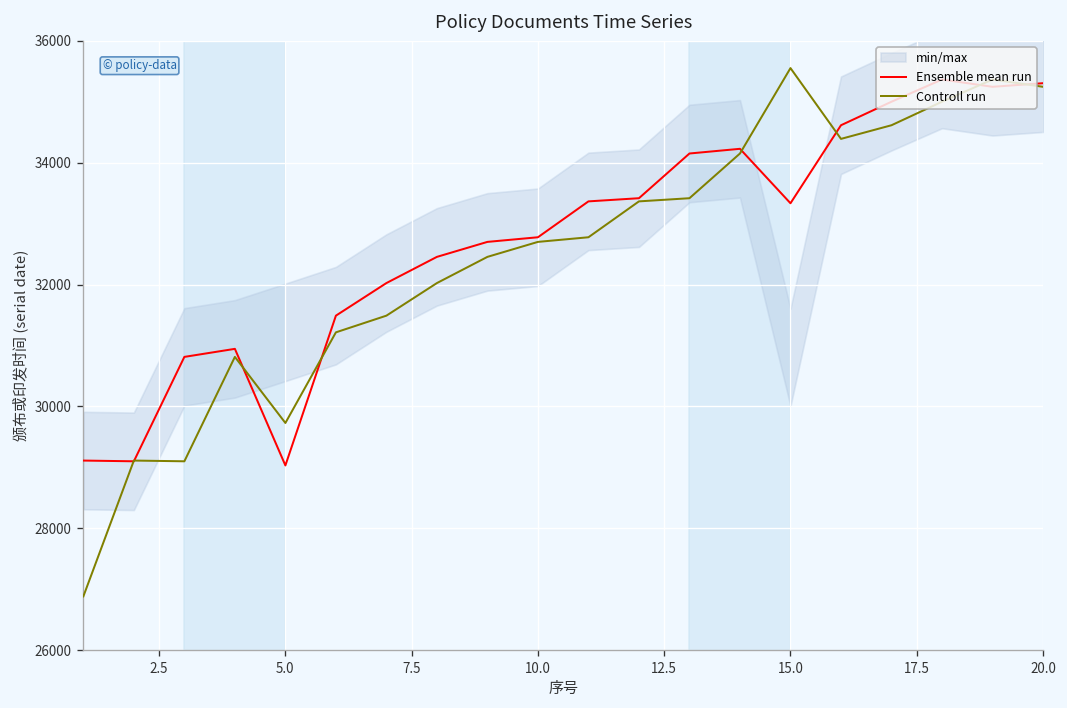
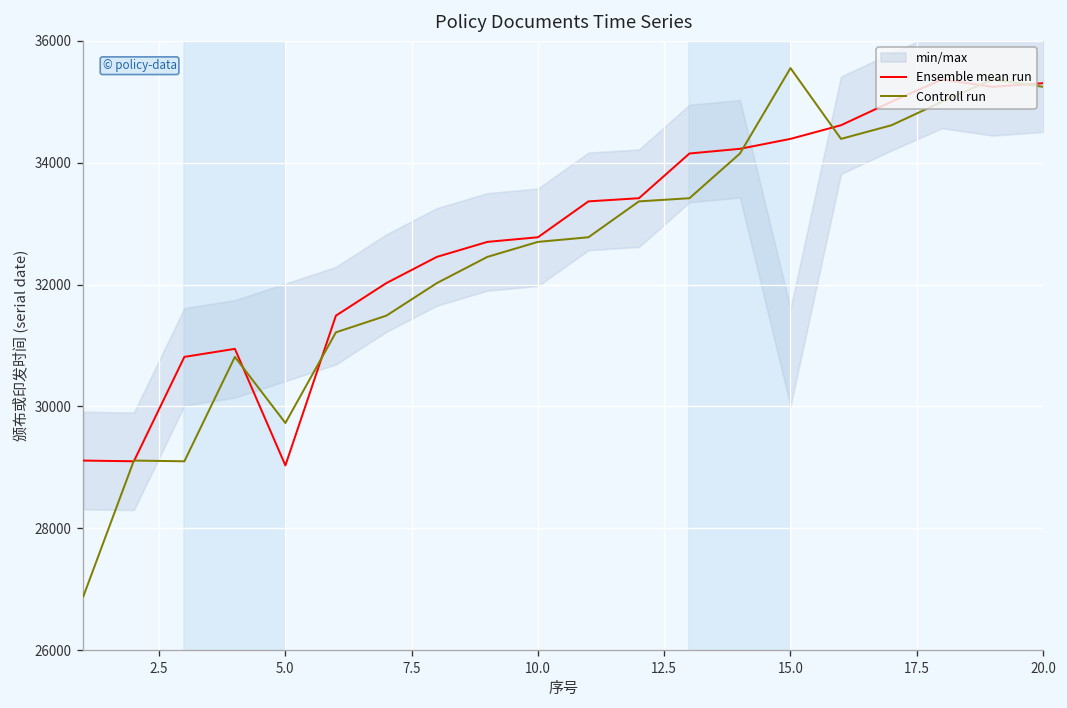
Ensemble mean run, 15.0: 33300 -> 34400
